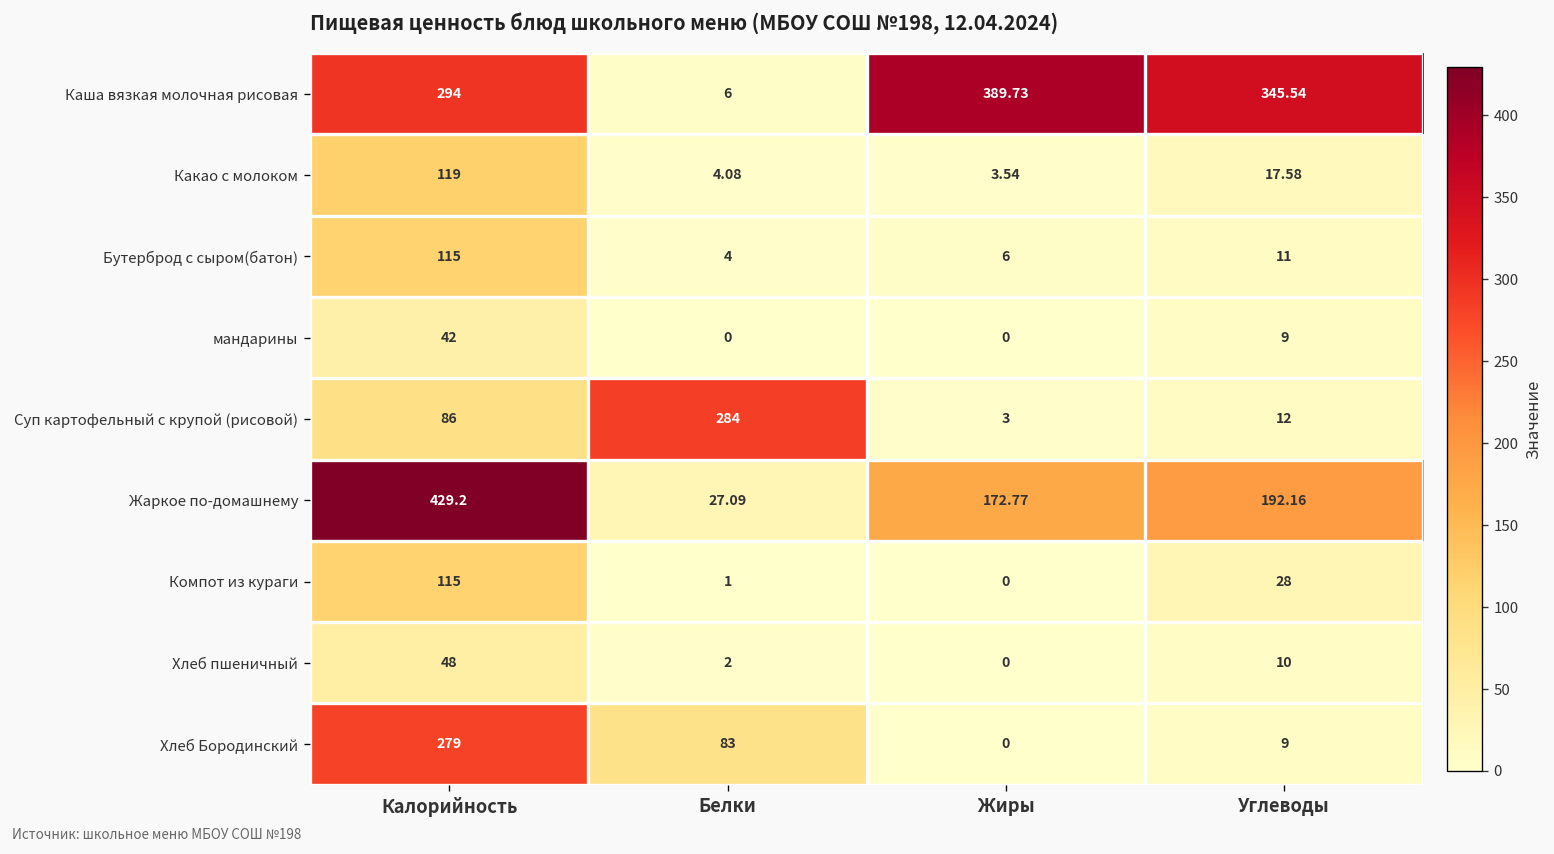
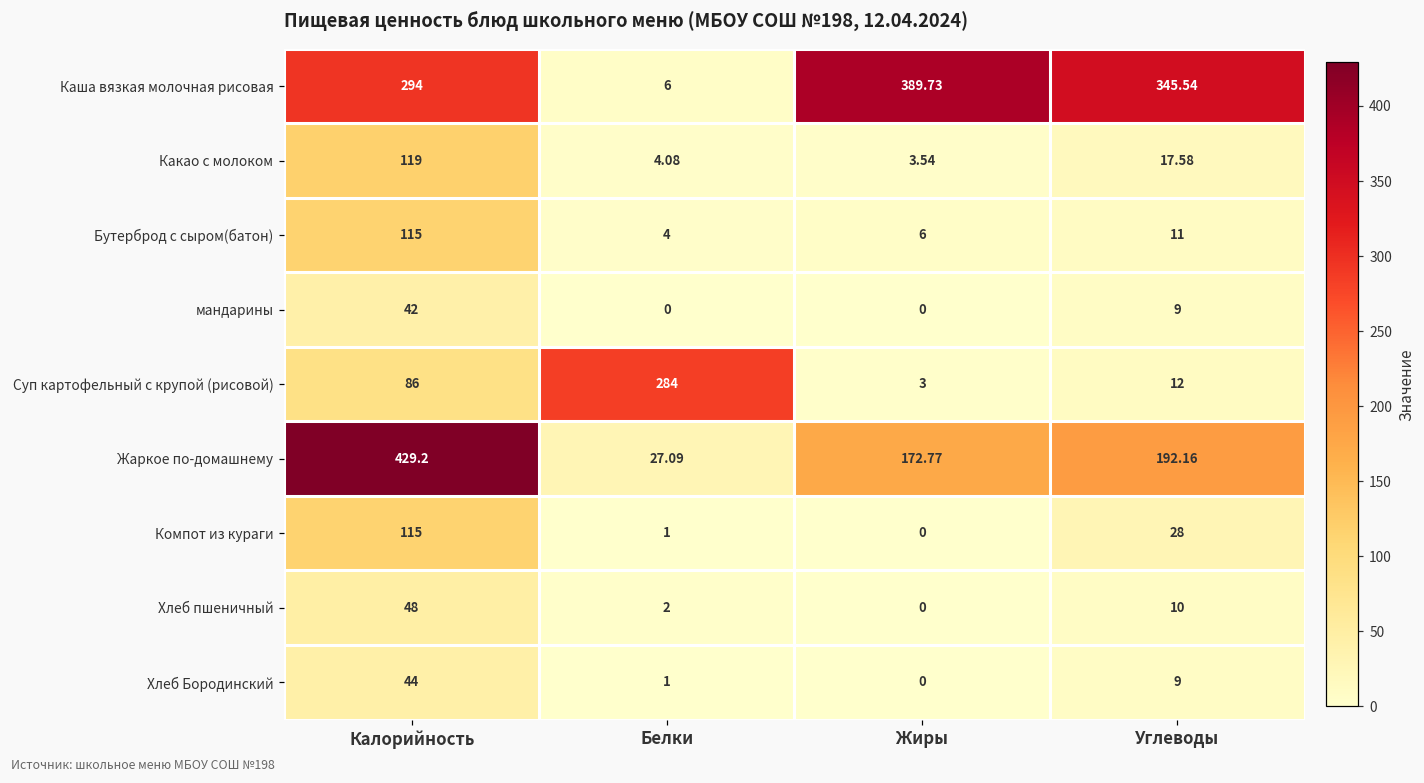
Хлеб Бородинский, Калорийность: 279 -> 44
Хлеб Бородинский, Белки: 83 -> 1
